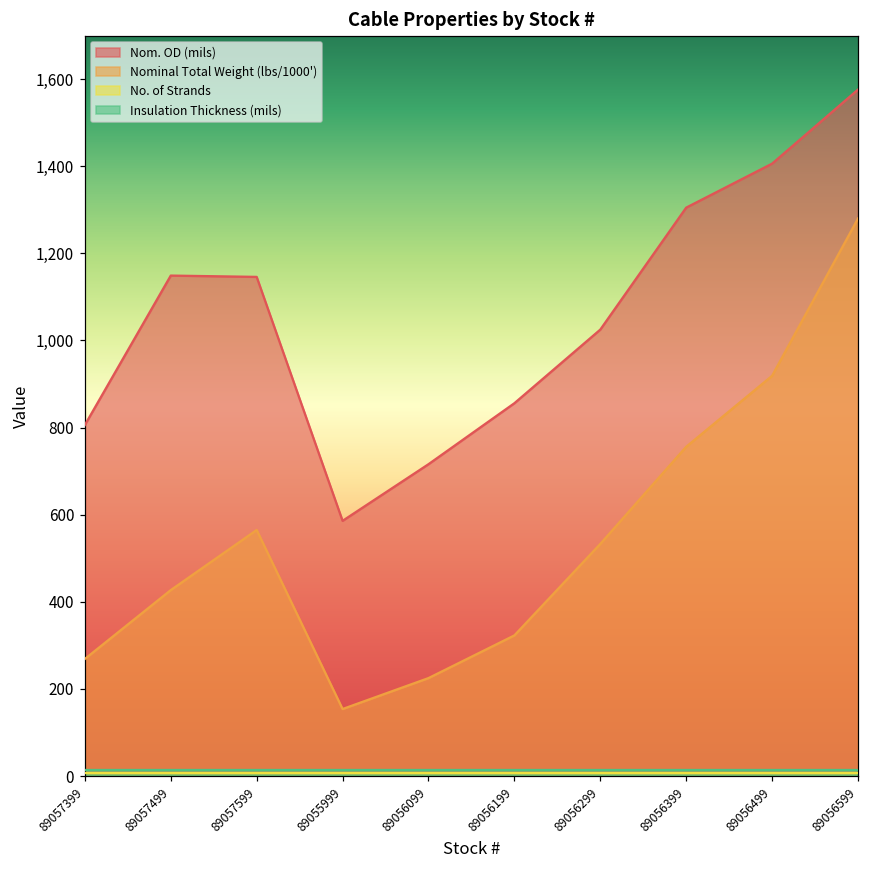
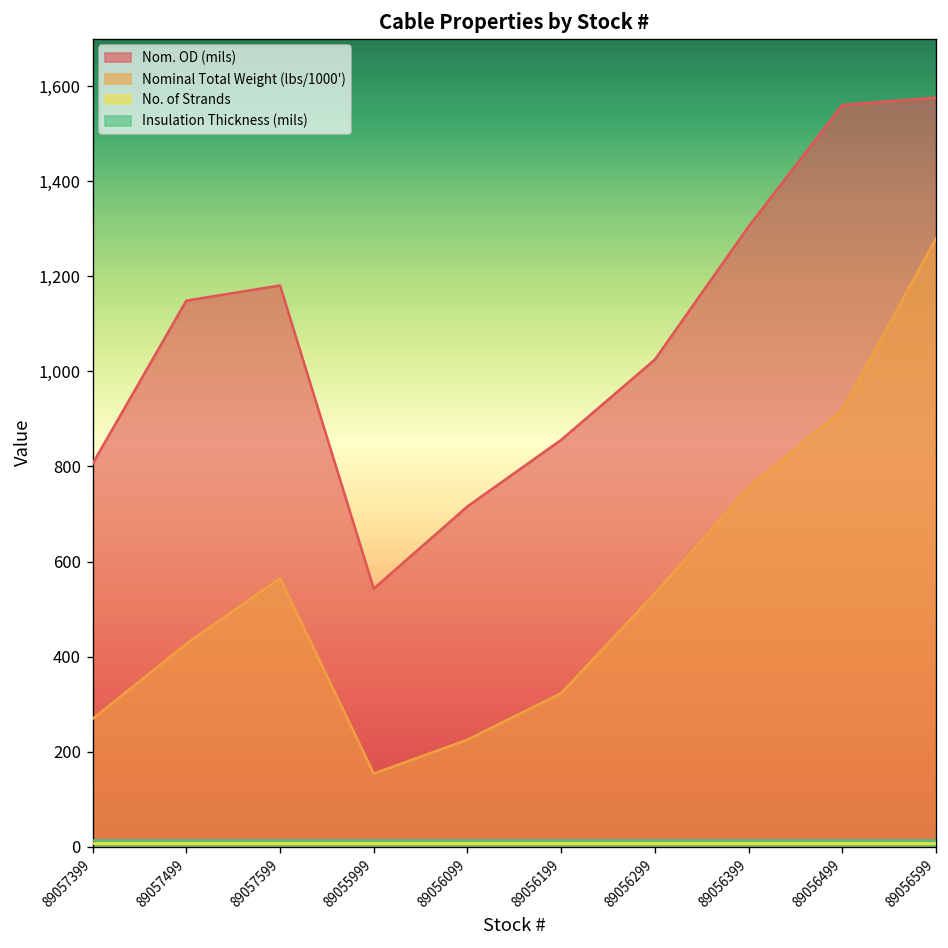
Nom. OD (mils), 89057599: 1,150 -> 1,180
Nom. OD (mils), 89055999: 590 -> 540
Nom. OD (mils), 89056499: 1,410 -> 1,560
